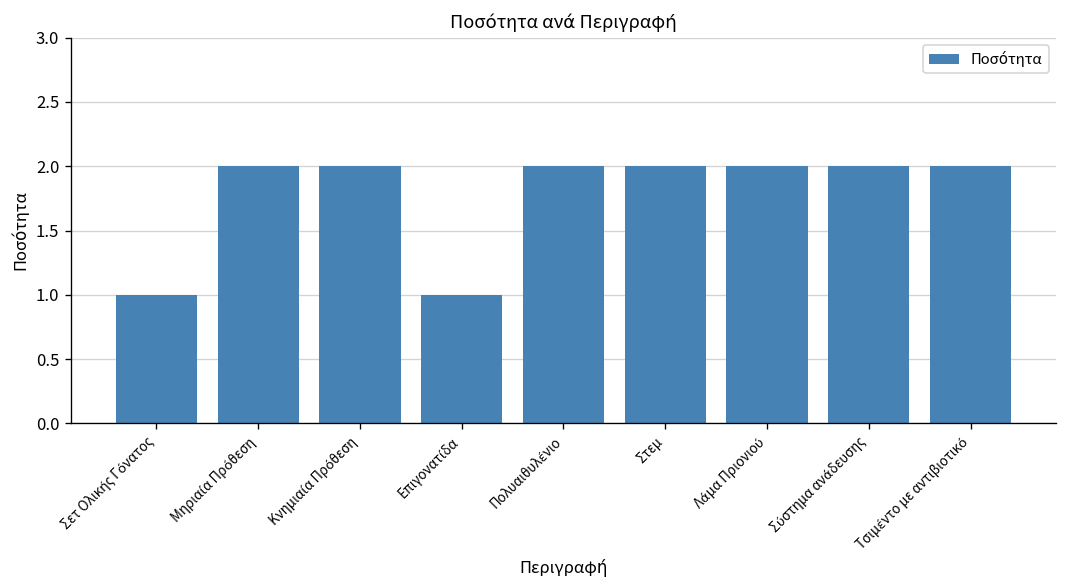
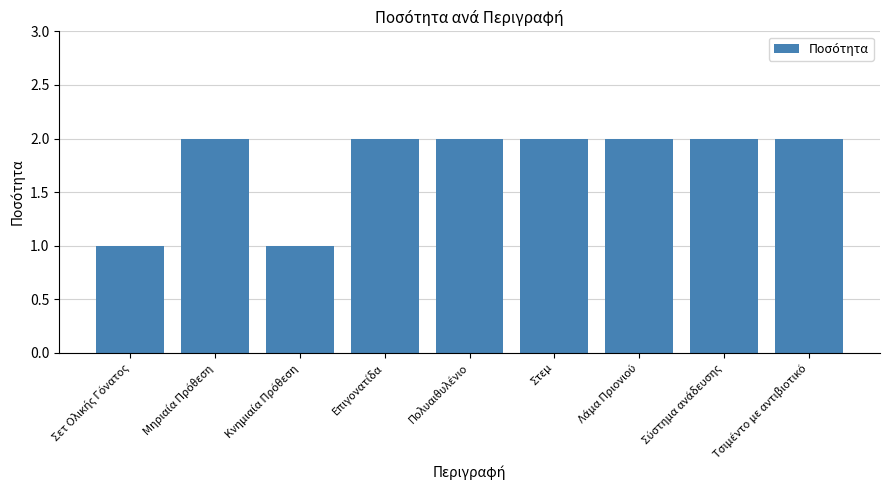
Κνημιαία Πρόθεση: 2 -> 1
Επιγονατίδα: 1 -> 2
